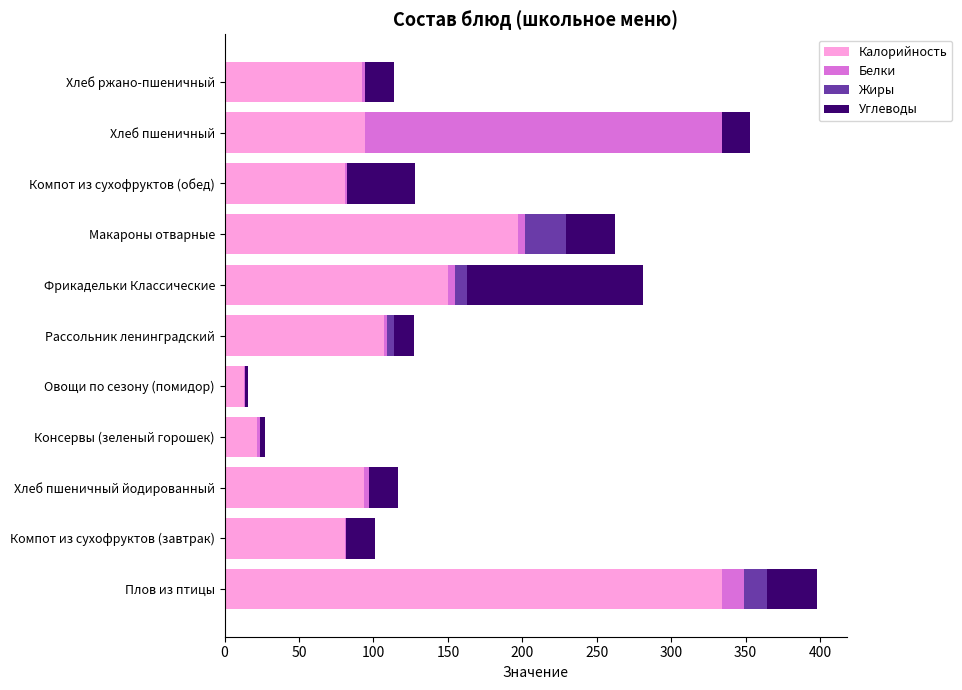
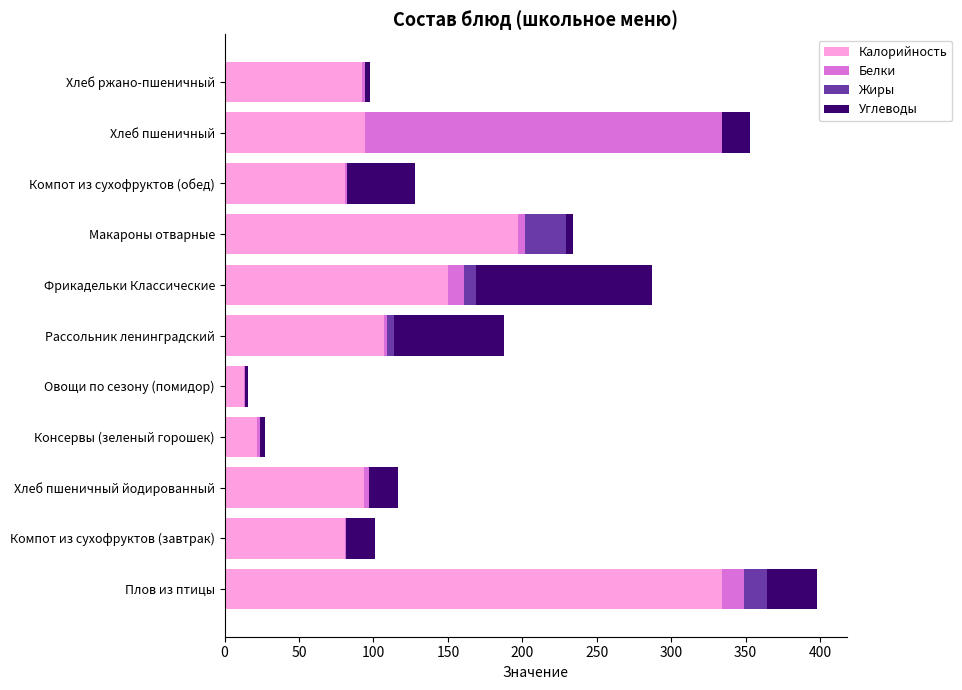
Углеводы, Хлеб ржано-пшеничный: 20 -> 4
Углеводы, Макароны отварные: 33 -> 5
Белки, Фрикадельки Классические: 5 -> 11
Углеводы, Рассольник ленинградский: 13 -> 74
